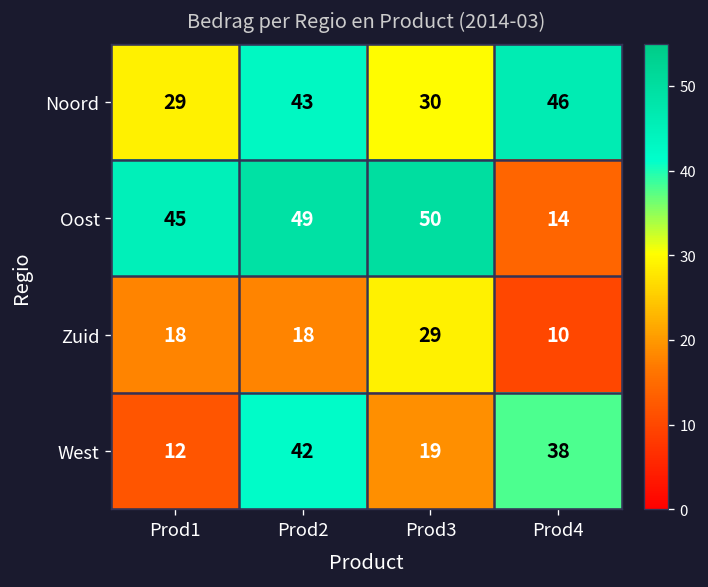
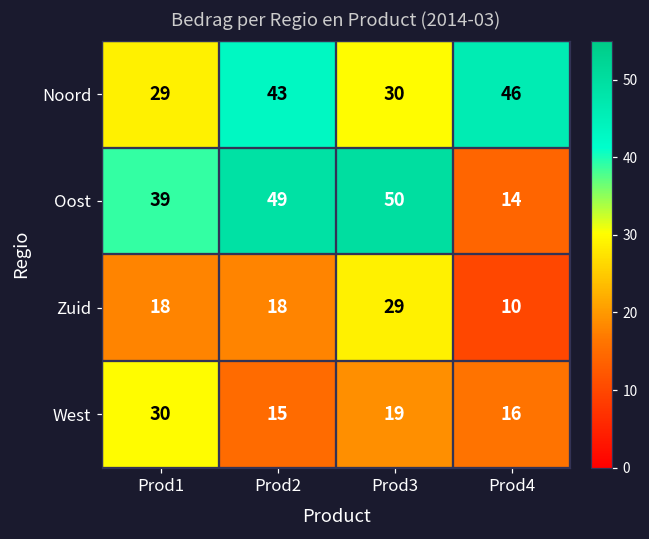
Oost, Prod1: 45 -> 39
West, Prod1: 12 -> 30
West, Prod2: 42 -> 15
West, Prod4: 38 -> 16
